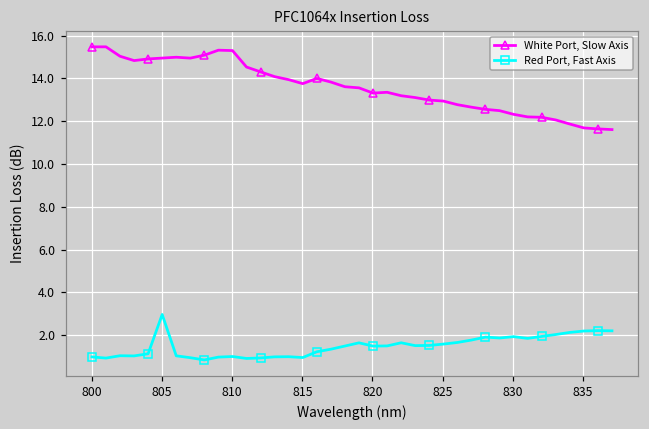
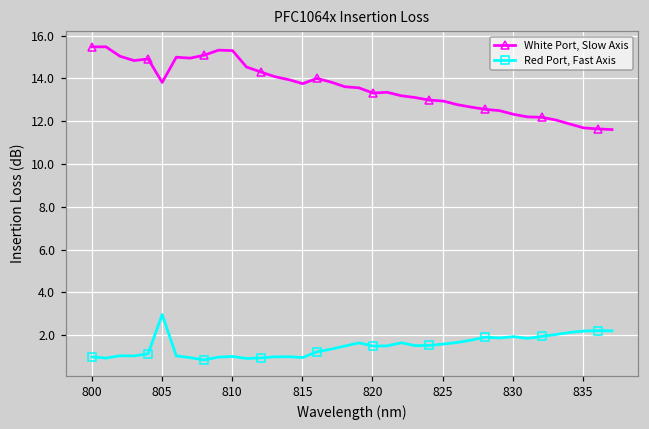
White Port, Slow Axis, 805: 14.9 -> 13.8
